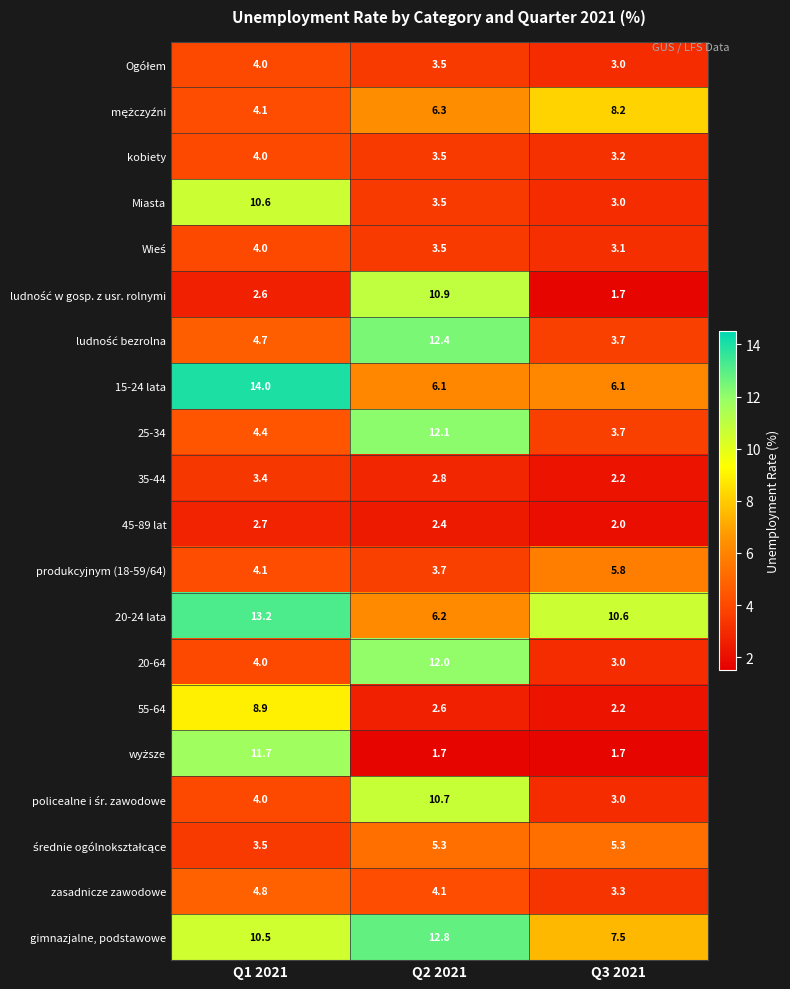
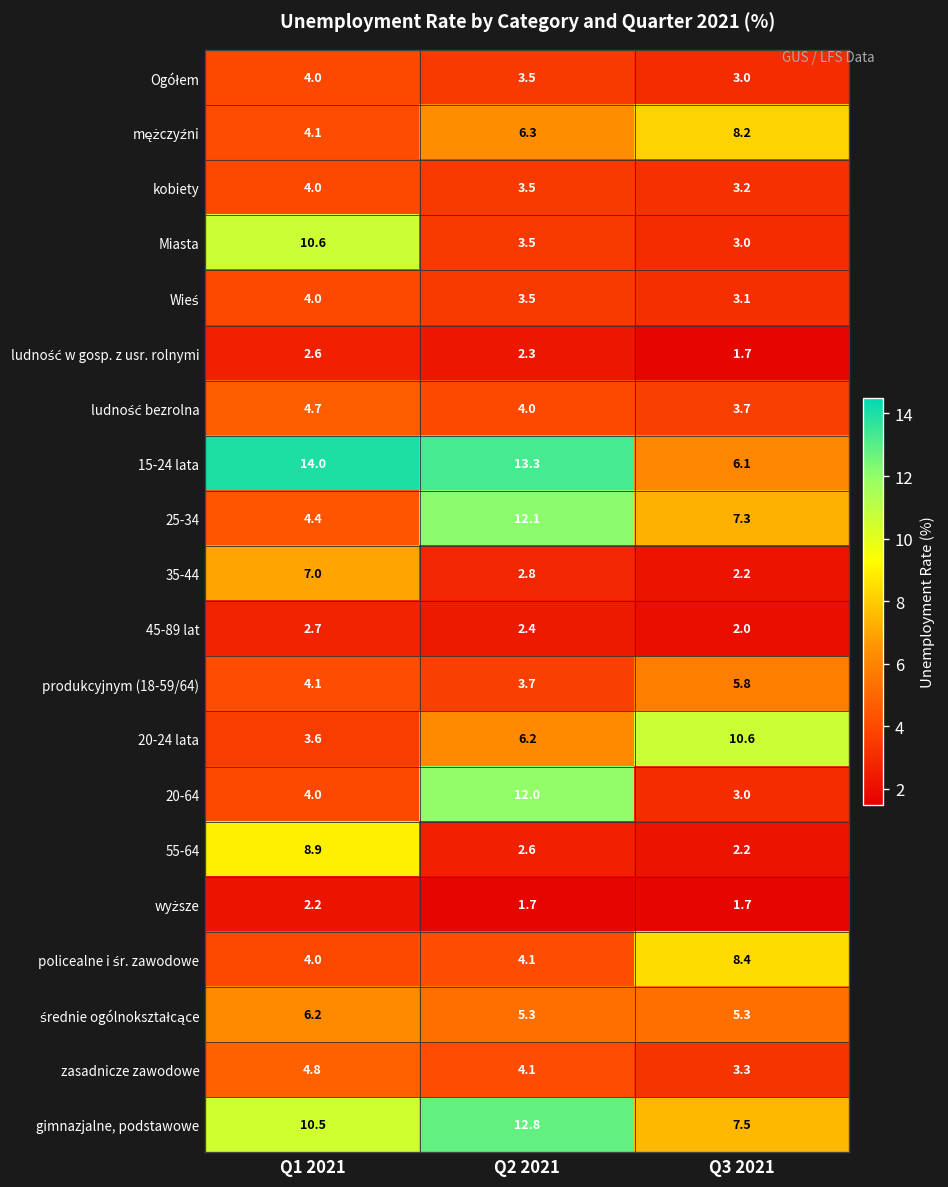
ludność w gosp. z usr. rolnymi, Q2 2021: 10.9 -> 2.3
ludność bezrolna, Q2 2021: 12.4 -> 4.0
15-24 lata, Q2 2021: 6.1 -> 13.3
25-34, Q3 2021: 3.7 -> 7.3
35-44, Q1 2021: 3.4 -> 7.0
20-24 lata, Q1 2021: 13.2 -> 3.6
wyższe, Q1 2021: 11.7 -> 2.2
policealne i śr. zawodowe, Q2 2021: 10.7 -> 4.1
policealne i śr. zawodowe, Q3 2021: 3.0 -> 8.4
średnie ogólnokształcące, Q1 2021: 3.5 -> 6.2
